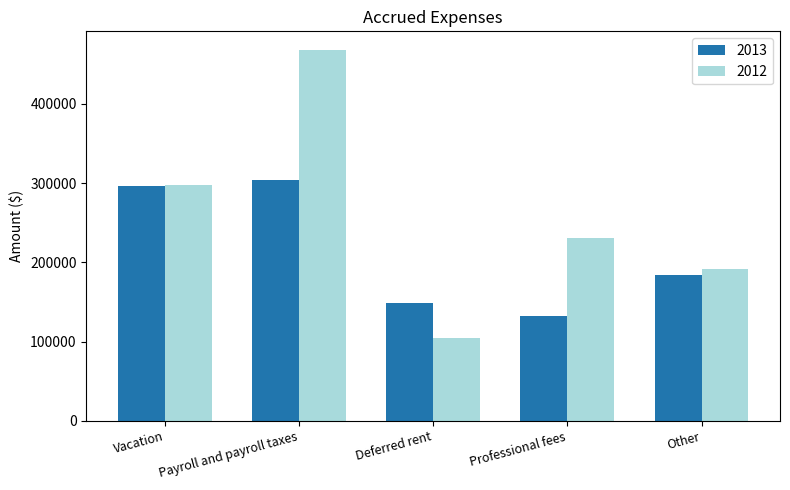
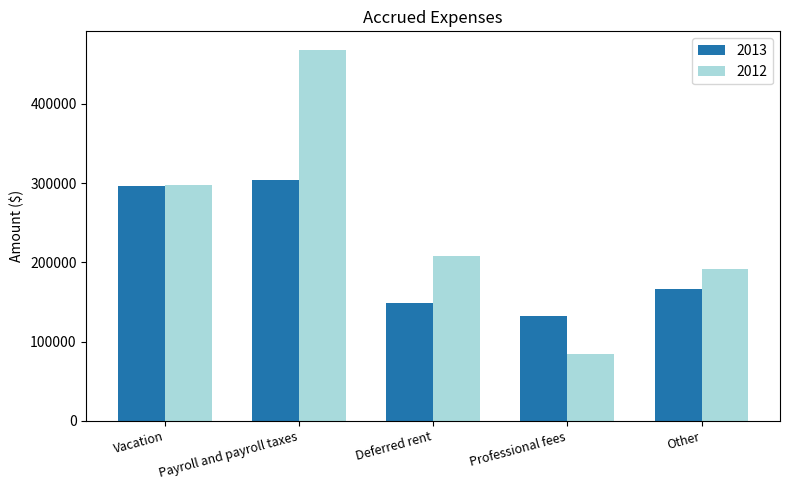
2012, Deferred rent: 110000 -> 210000
2012, Professional fees: 230000 -> 80000
2013, Other: 180000 -> 170000
